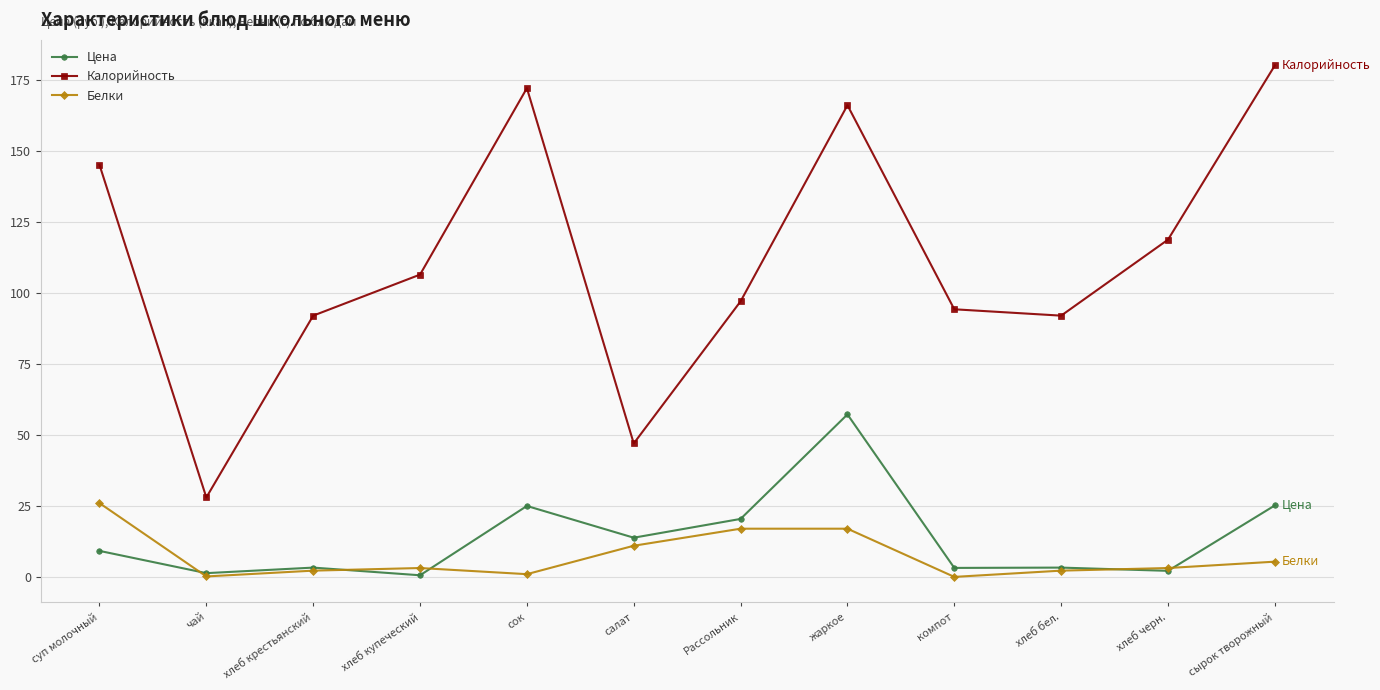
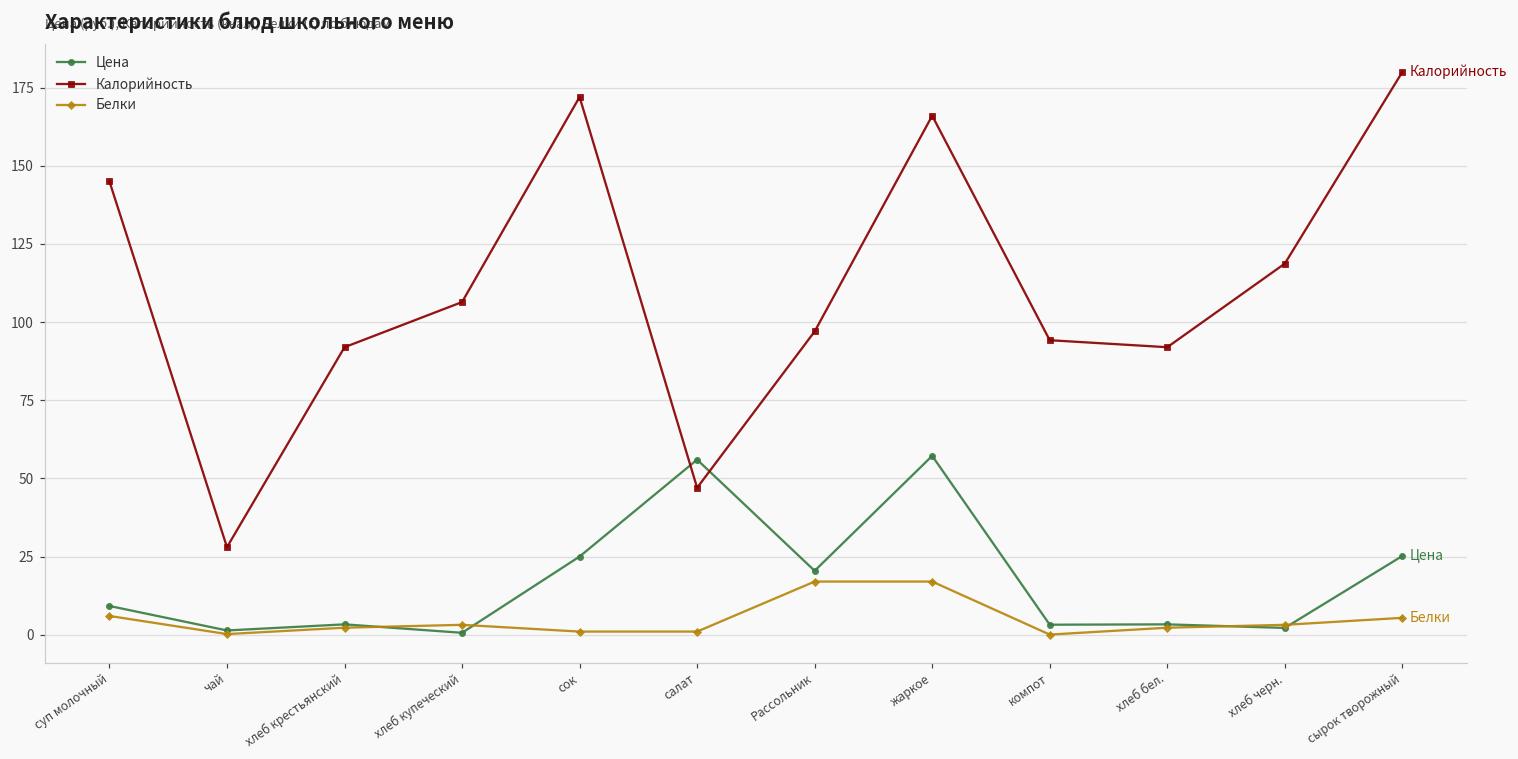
Белки, суп молочный: 26 -> 6
Цена, салат: 14 -> 56
Белки, салат: 11 -> 1
